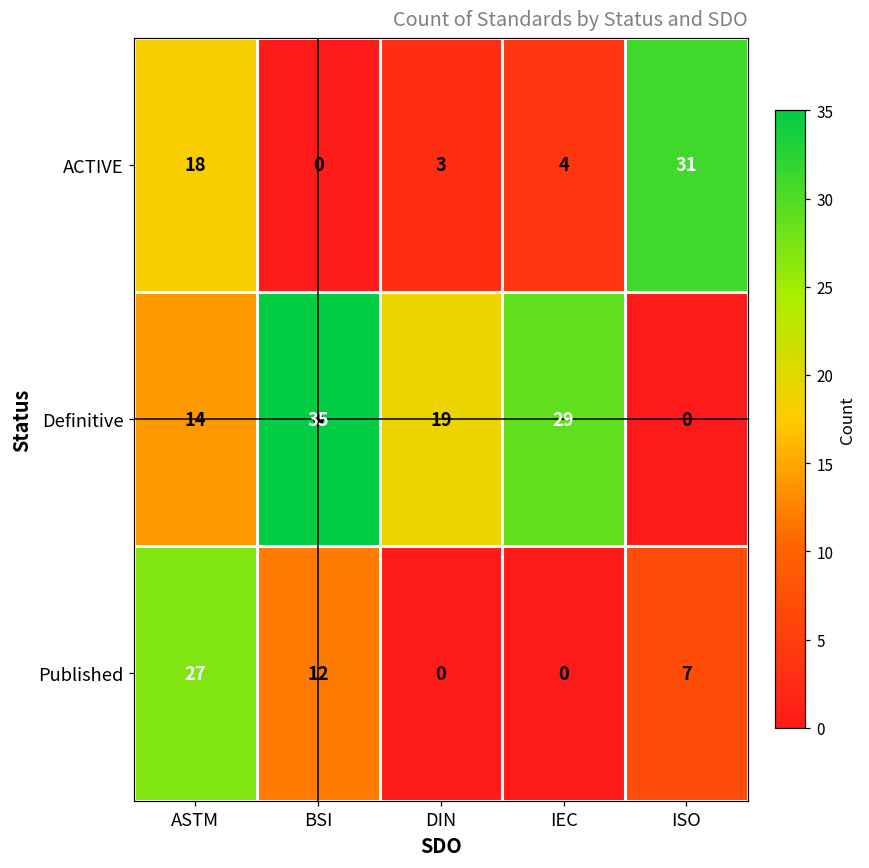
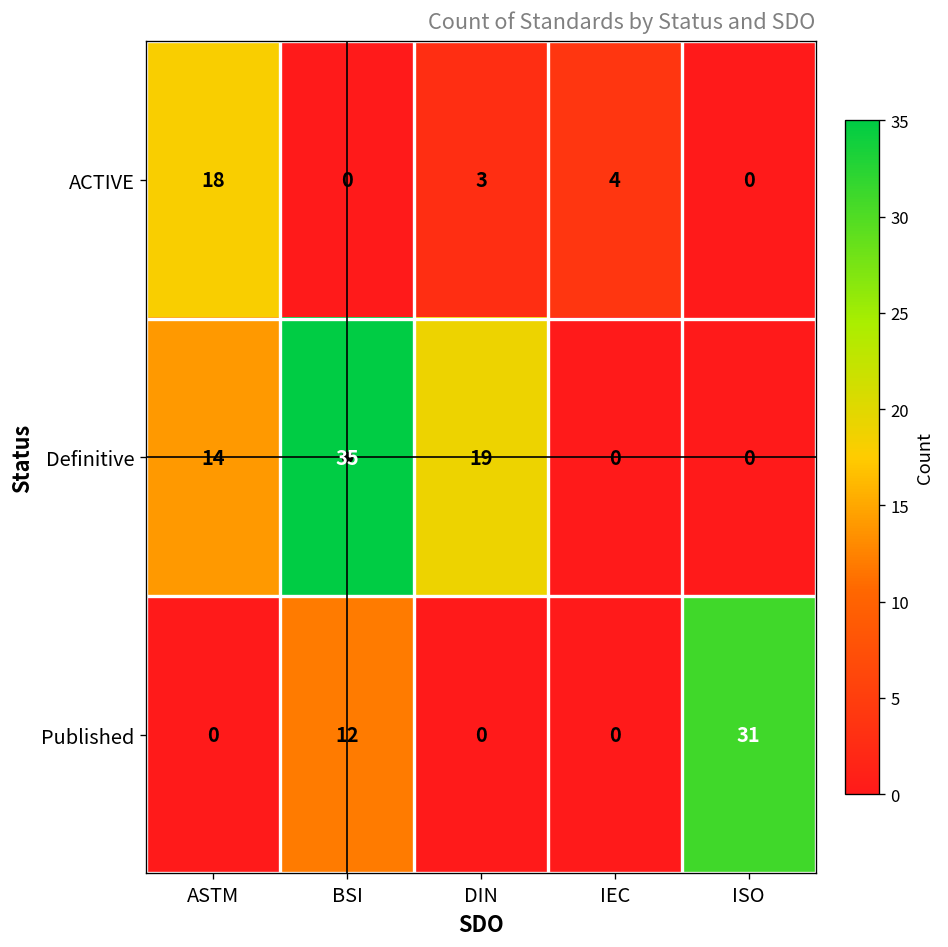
ACTIVE, ISO: 31 -> 0
Definitive, IEC: 29 -> 0
Published, ASTM: 27 -> 0
Published, ISO: 7 -> 31
